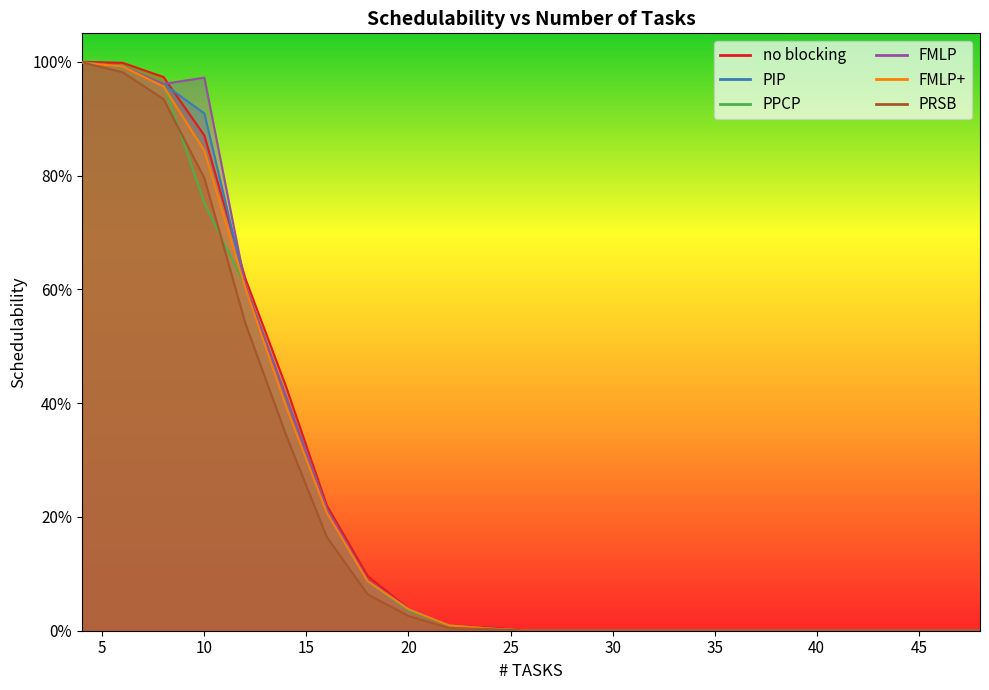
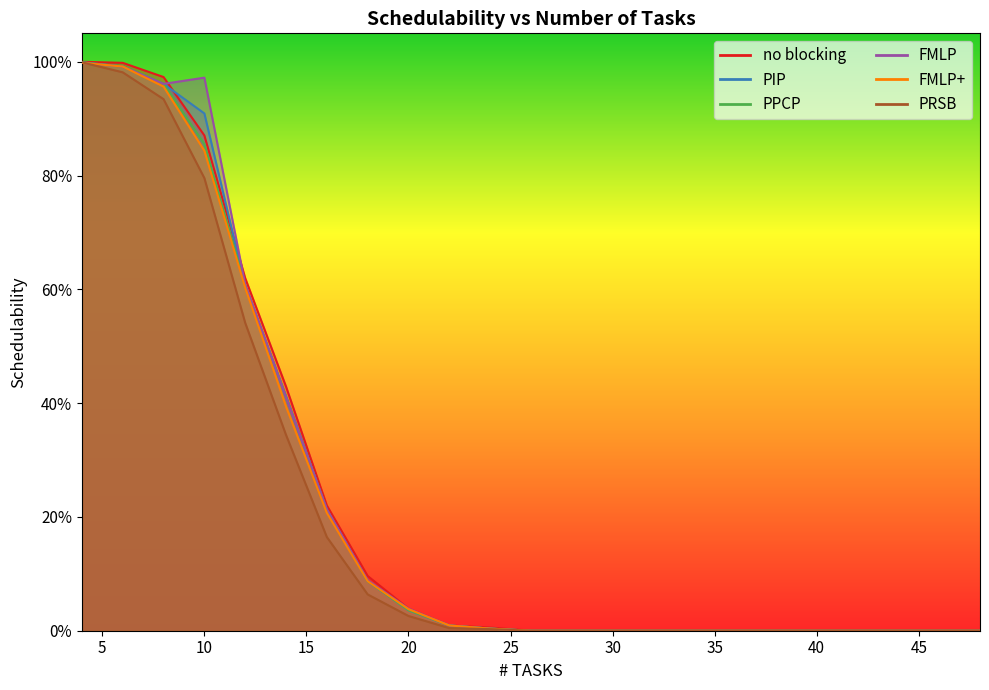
PPCP, 10: 75% -> 86%
